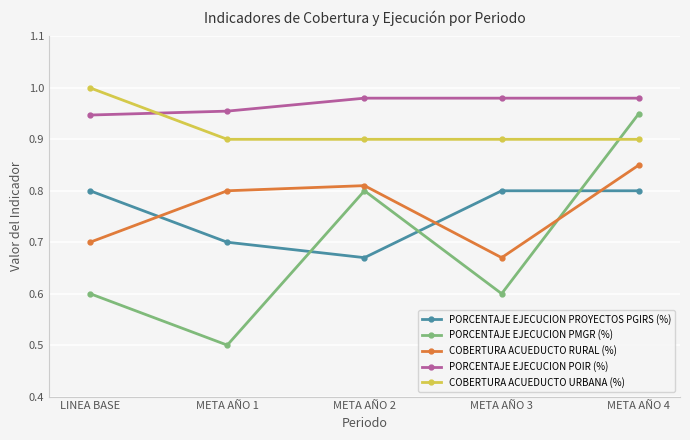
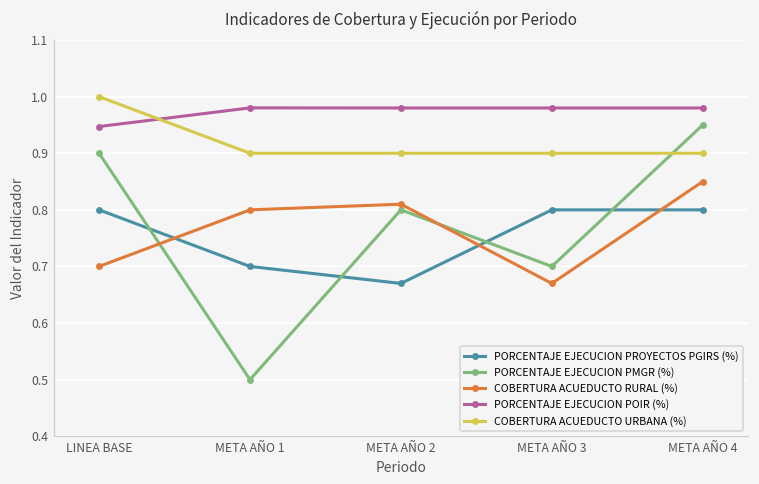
PORCENTAJE EJECUCION PMGR (%), LINEA BASE: 0.6 -> 0.9
PORCENTAJE EJECUCION POIR (%), META AÑO 1: 0.95 -> 0.98
PORCENTAJE EJECUCION PMGR (%), META AÑO 3: 0.6 -> 0.7
